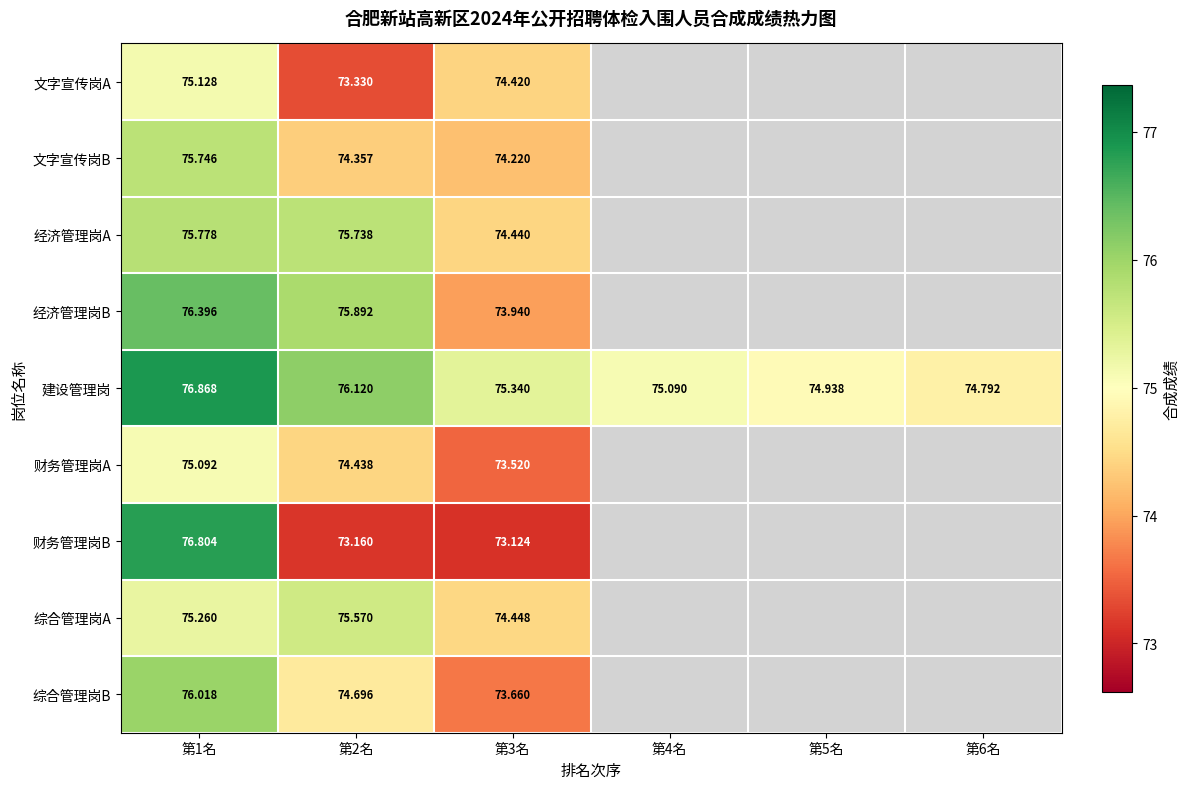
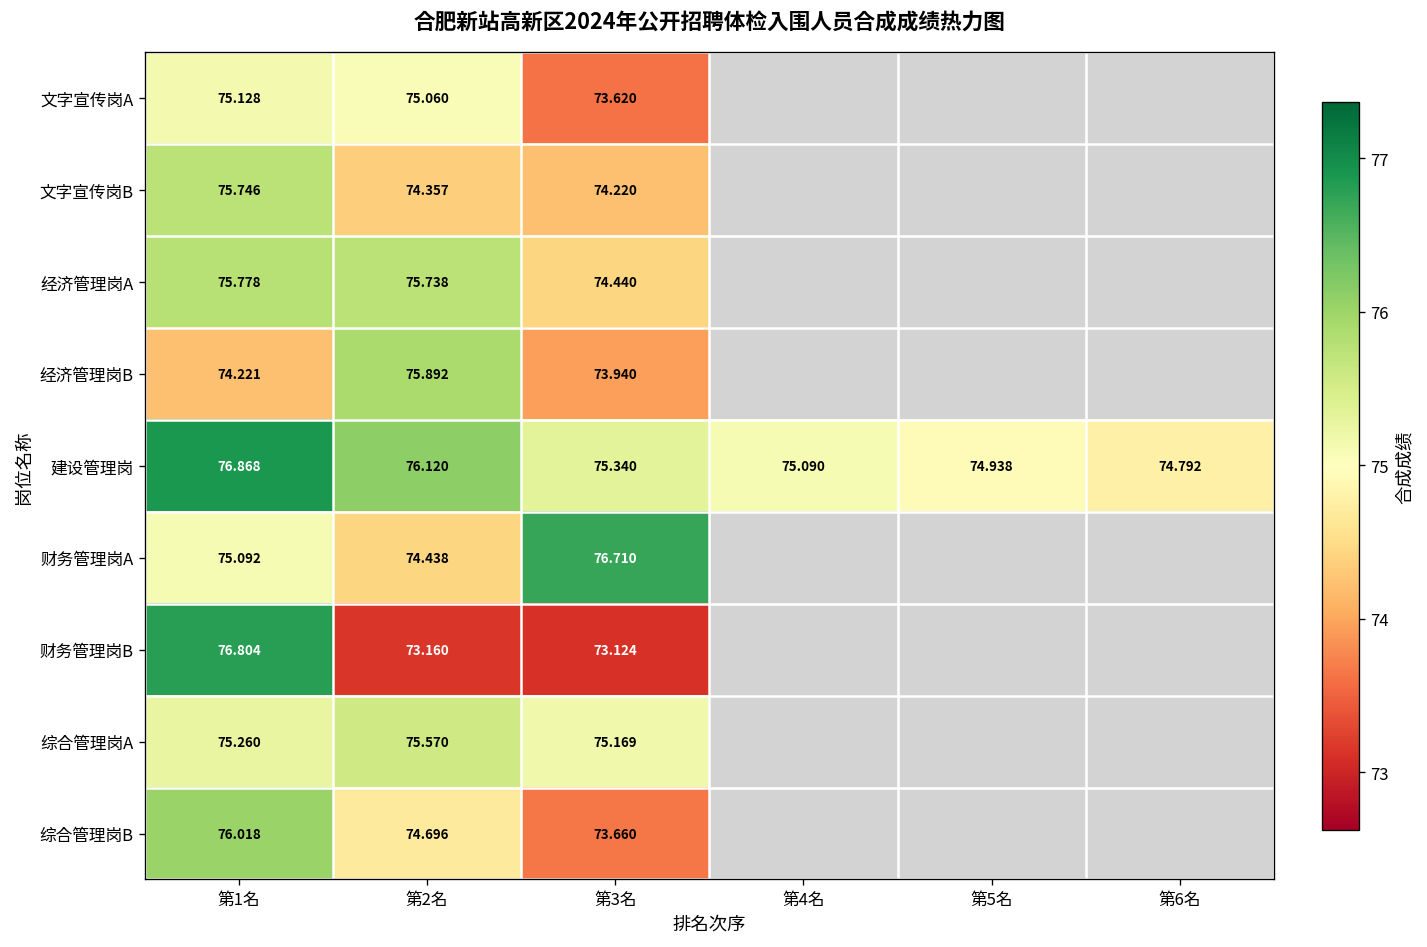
文字宣传岗A, 第2名: 73.330 -> 75.060
文字宣传岗A, 第3名: 74.420 -> 73.620
经济管理岗B, 第1名: 76.396 -> 74.221
财务管理岗A, 第3名: 73.520 -> 76.710
综合管理岗A, 第3名: 74.448 -> 75.169
